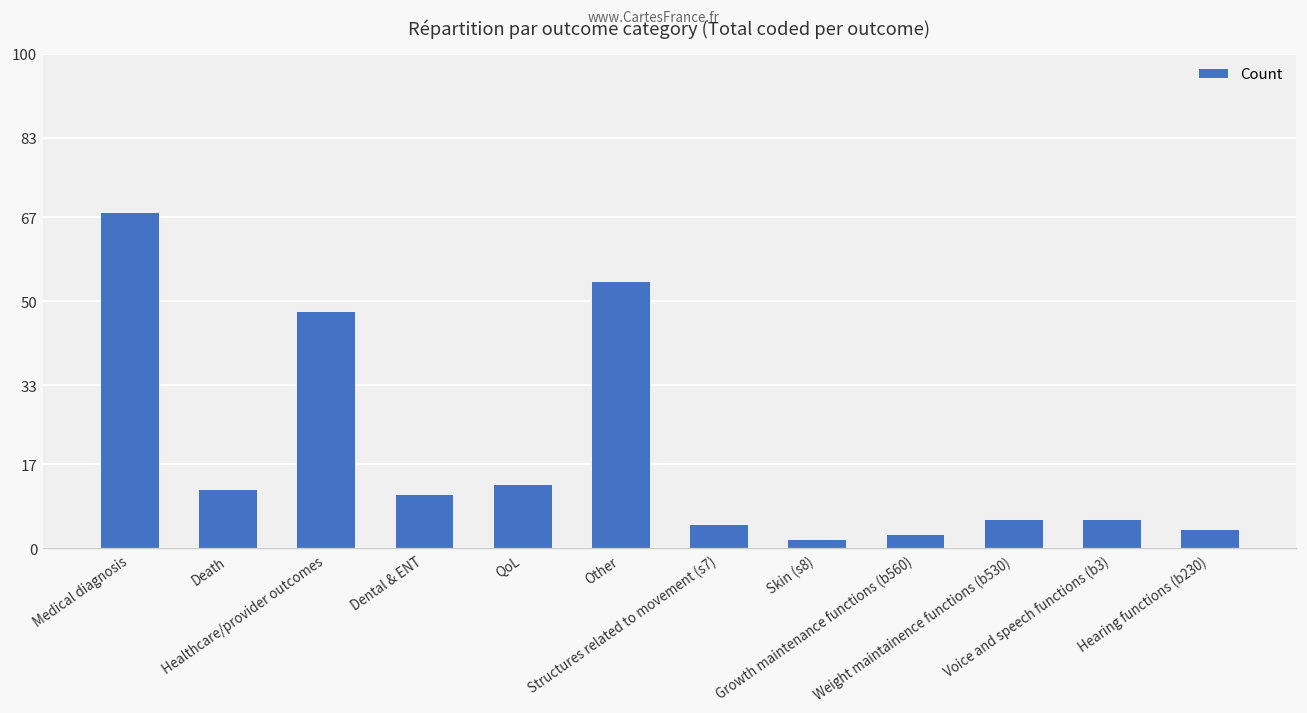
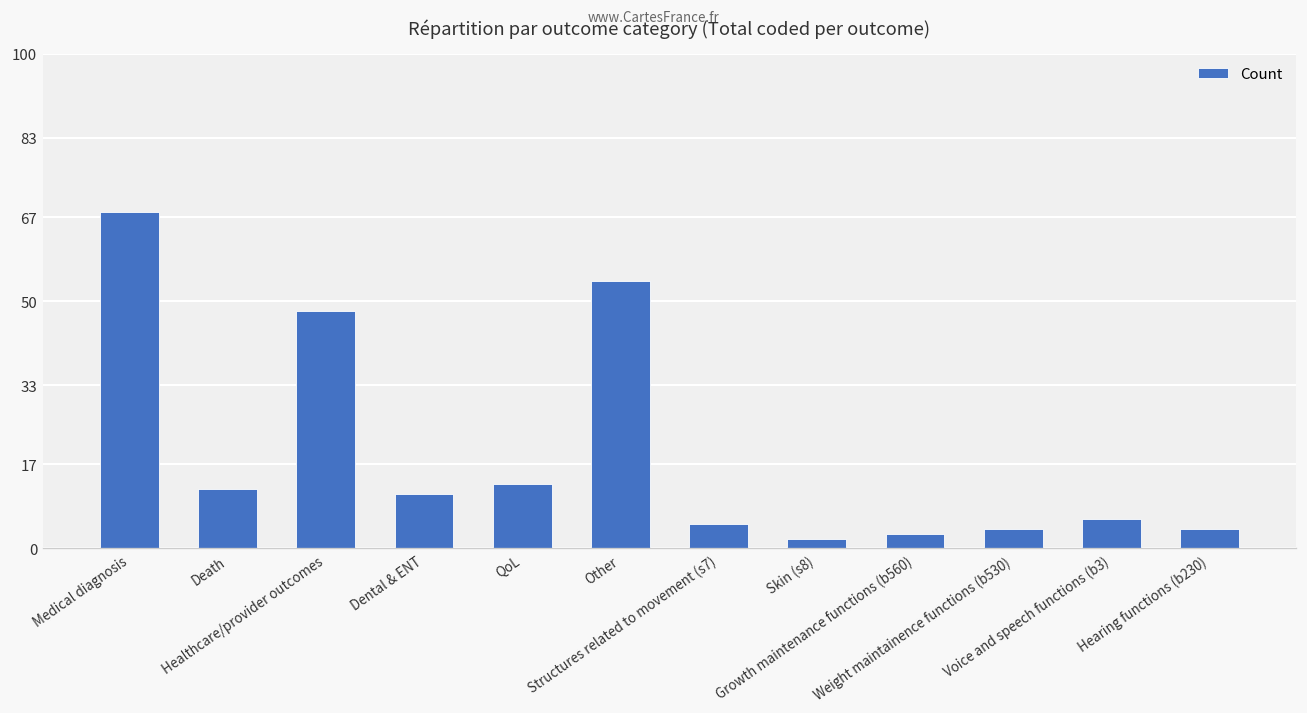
Weight maintainence functions (b530): 6 -> 4
